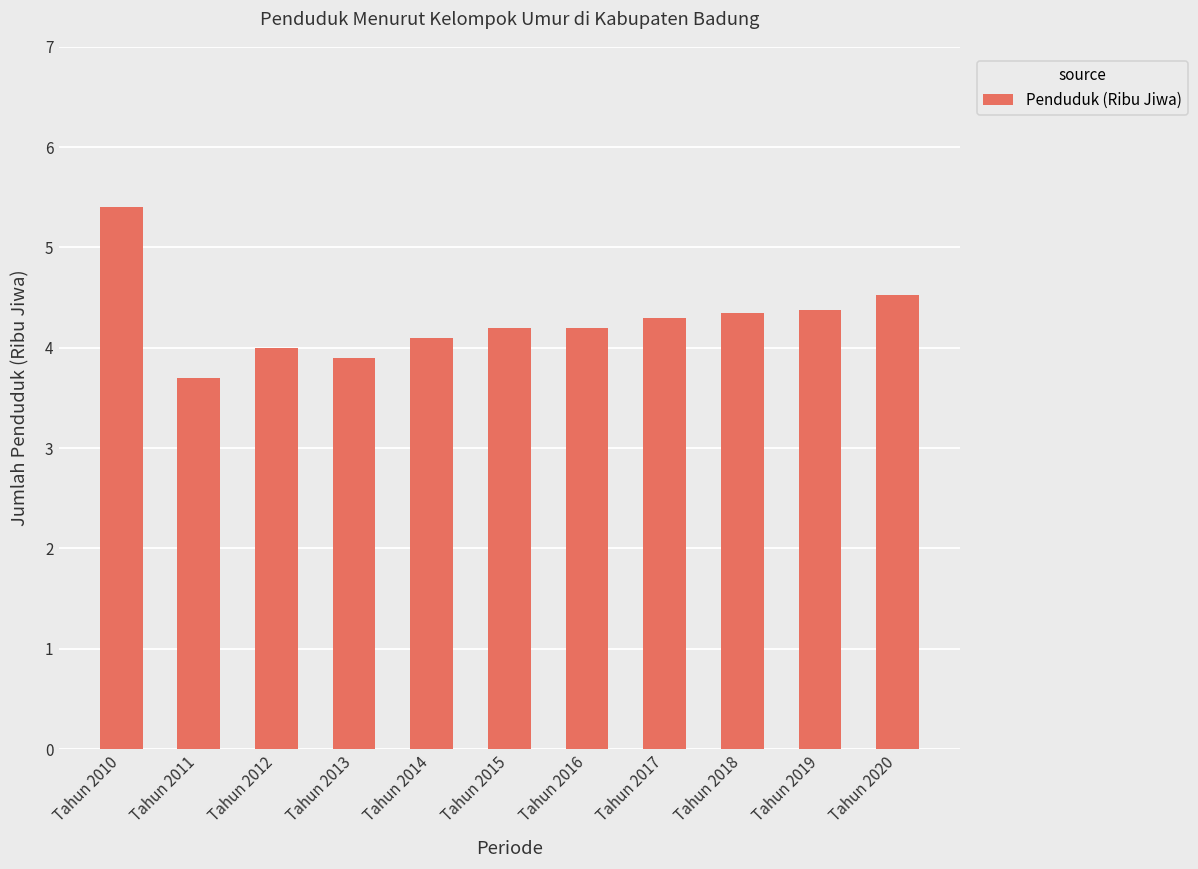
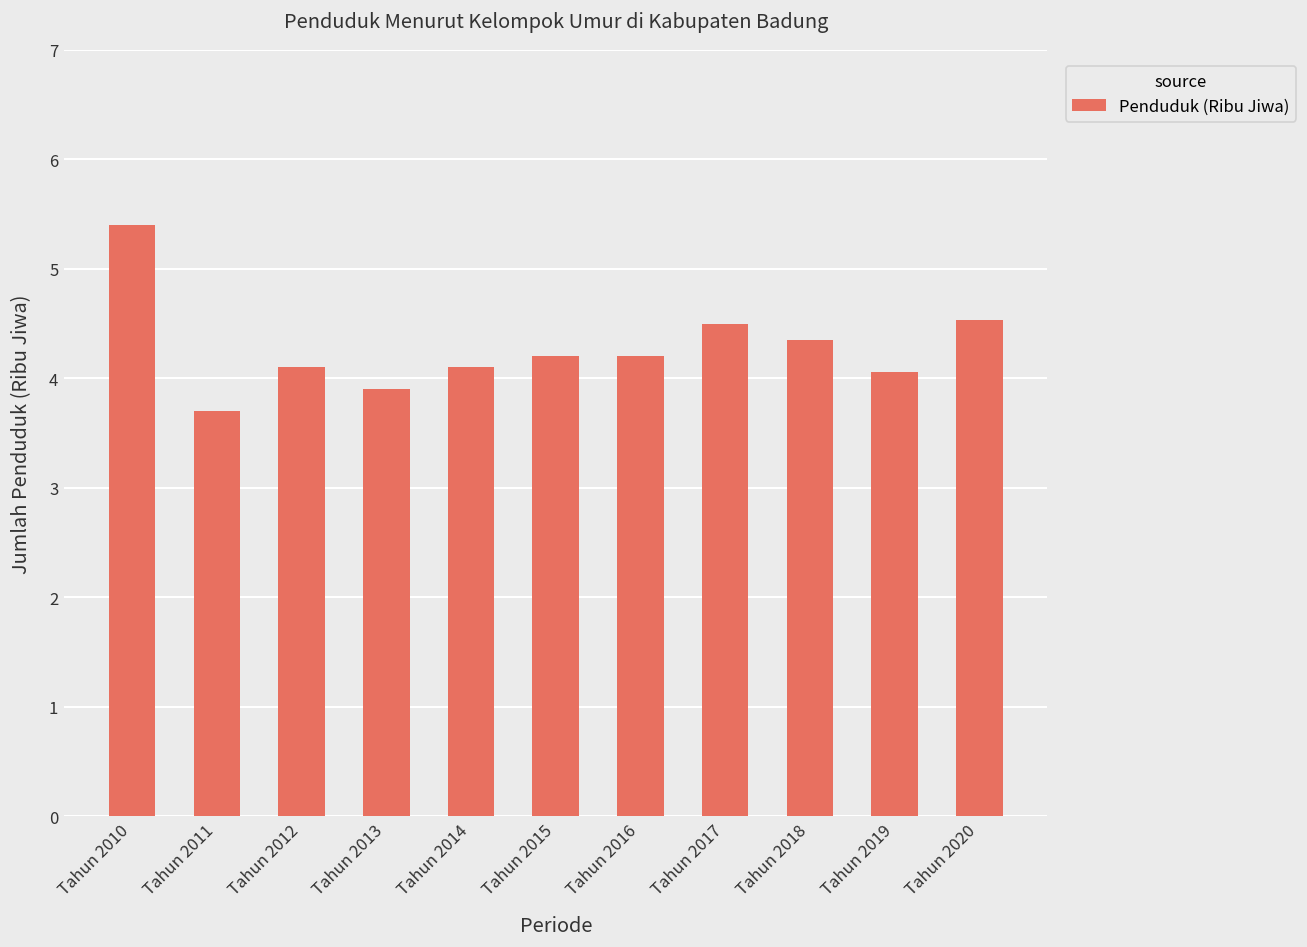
Tahun 2012: 4.0 -> 4.1
Tahun 2017: 4.3 -> 4.5
Tahun 2019: 4.4 -> 4.1
